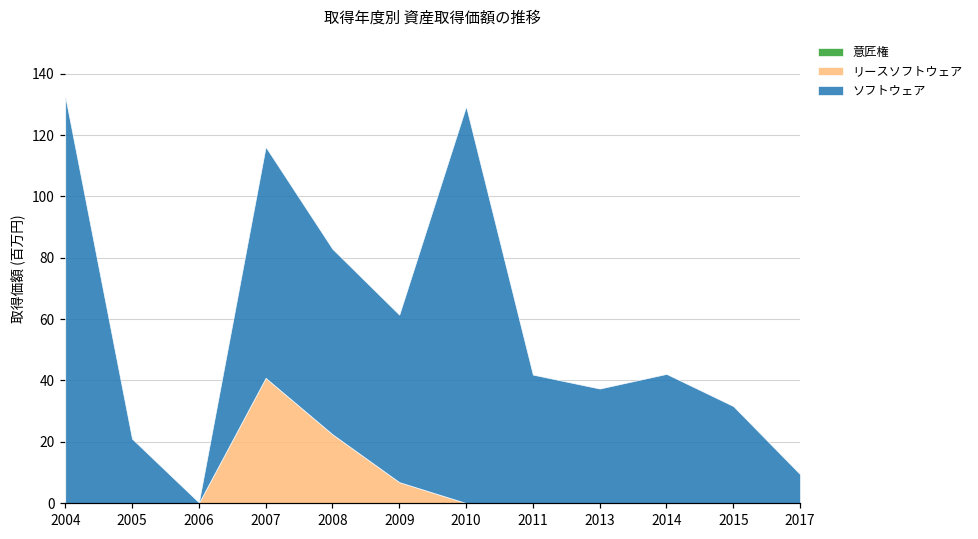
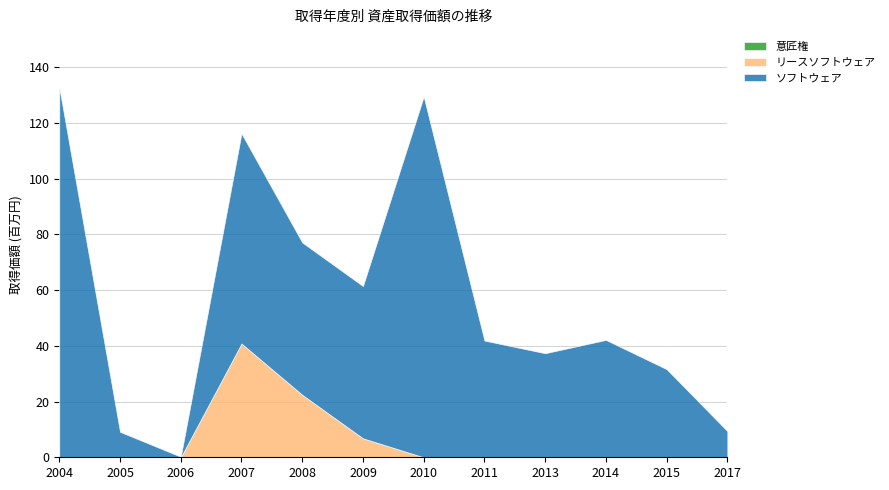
ソフトウェア, 2005: 21 -> 9
ソフトウェア, 2008: 60 -> 55
